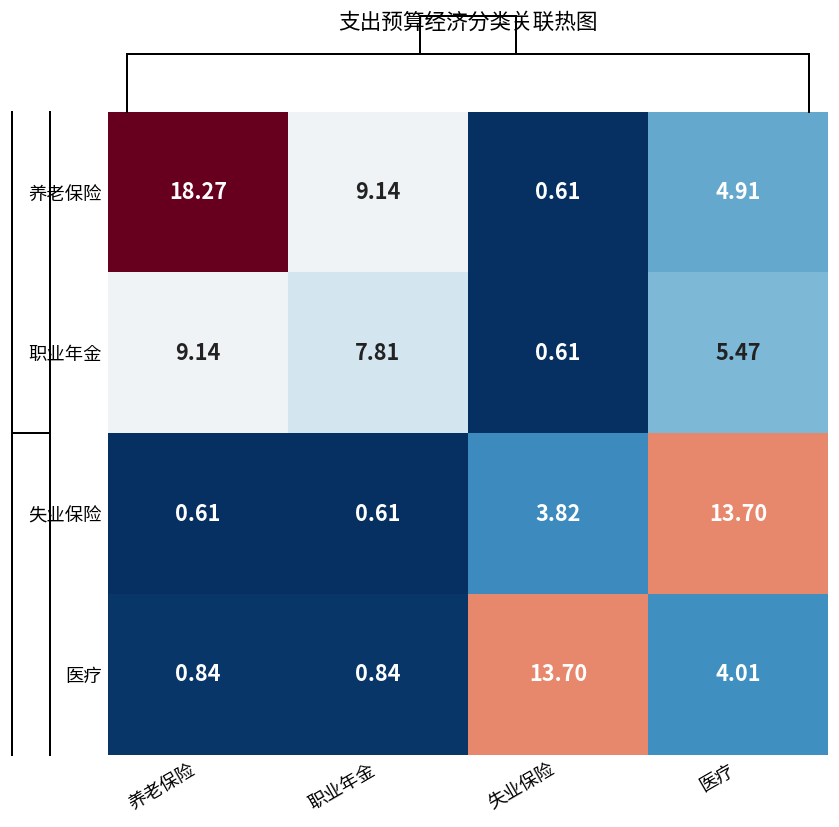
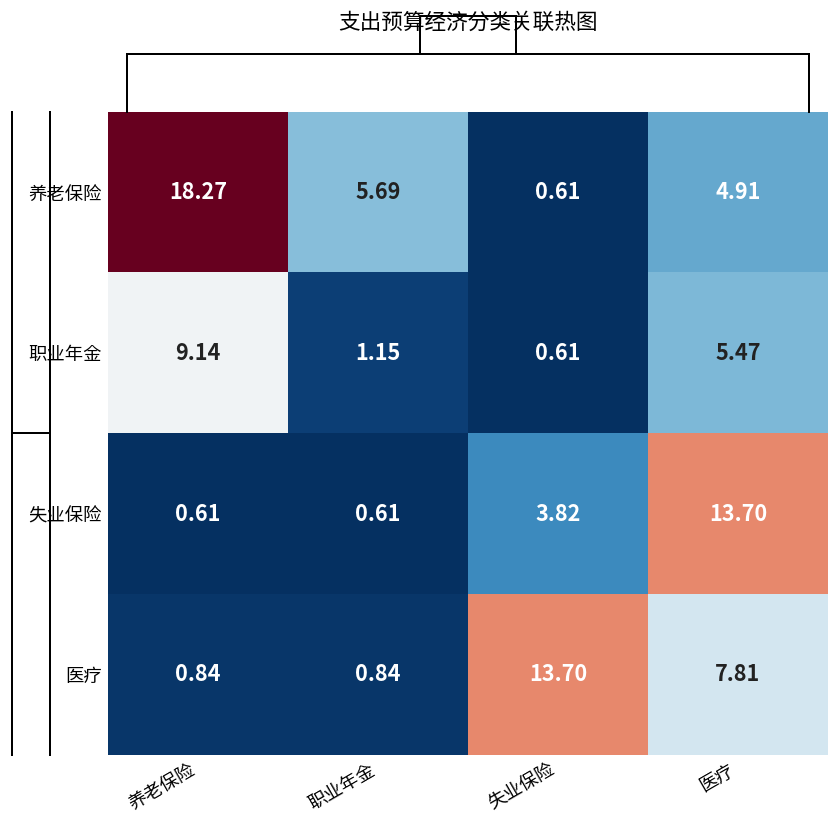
养老保险, 职业年金: 9.14 -> 5.69
职业年金, 职业年金: 7.81 -> 1.15
医疗, 医疗: 4.01 -> 7.81
